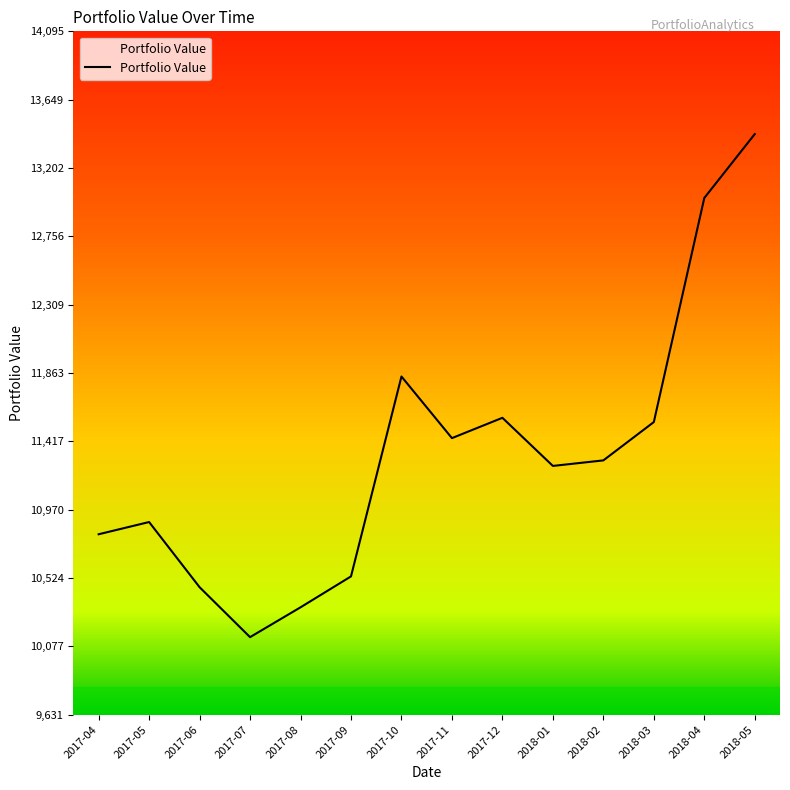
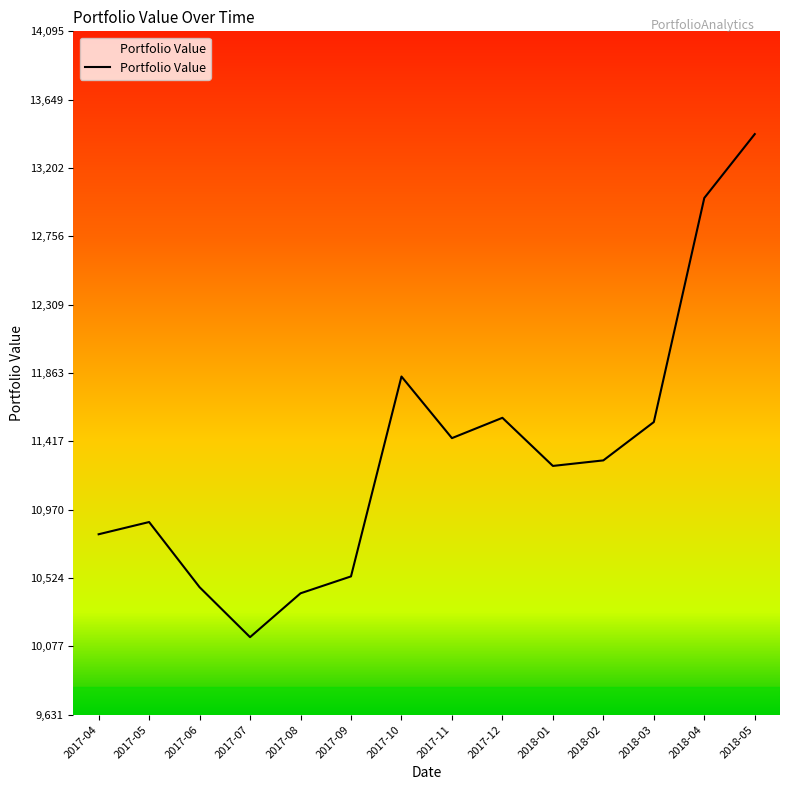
2017-08: 10,330 -> 10,420
